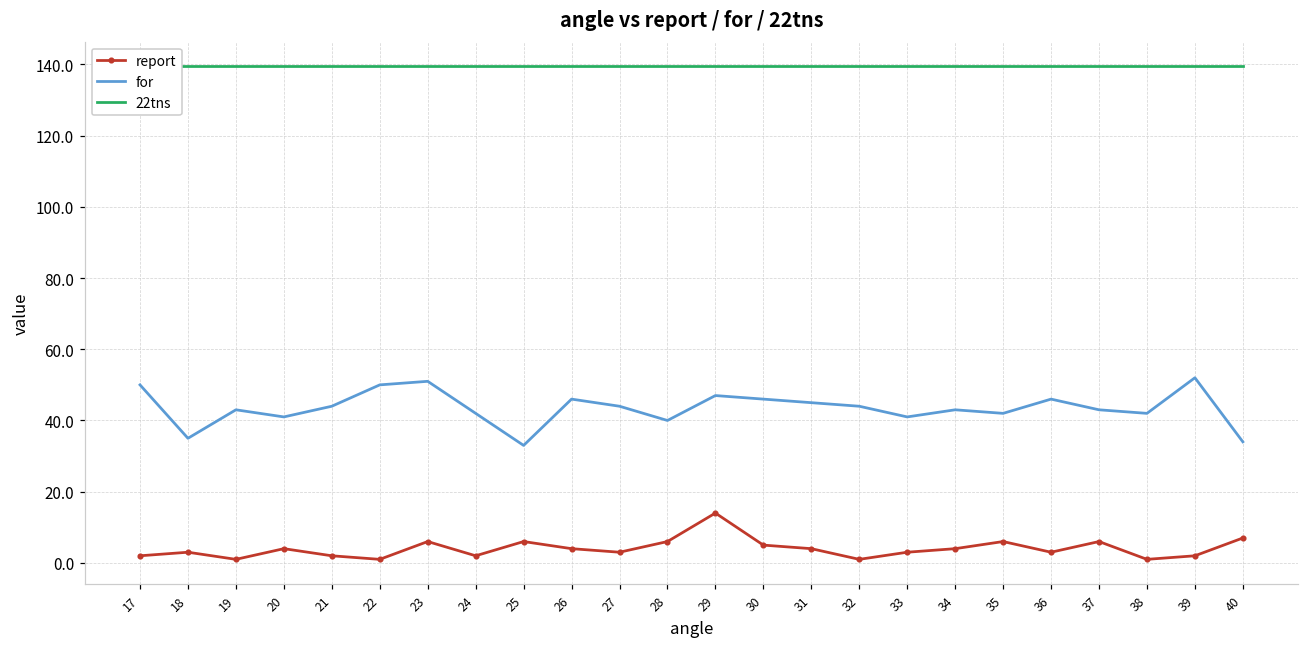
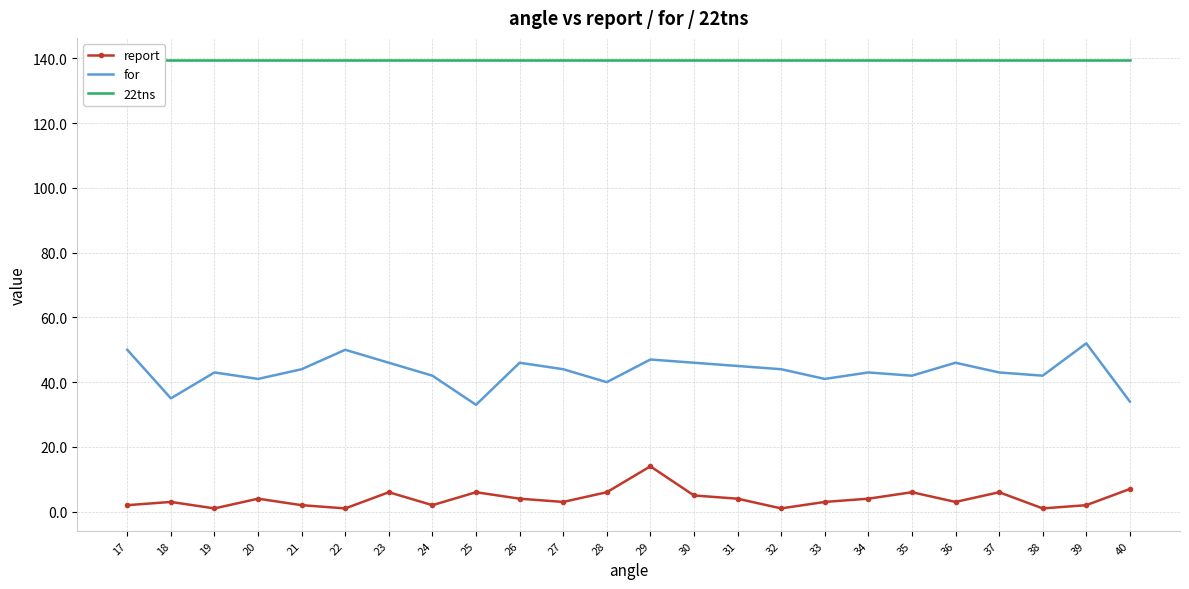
for, 23: 51 -> 46
